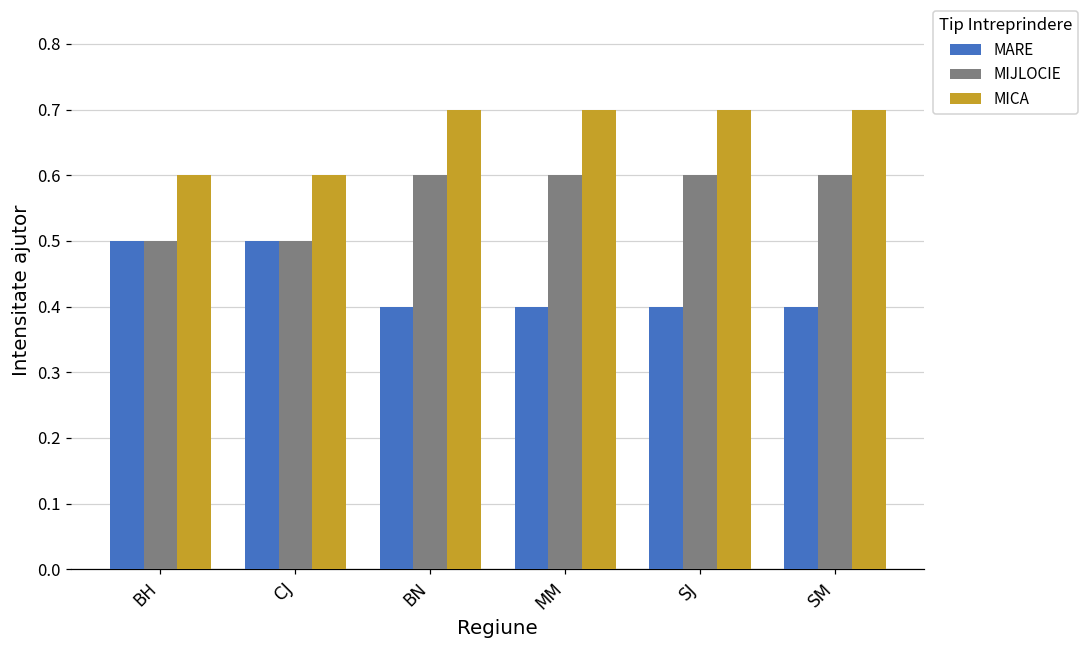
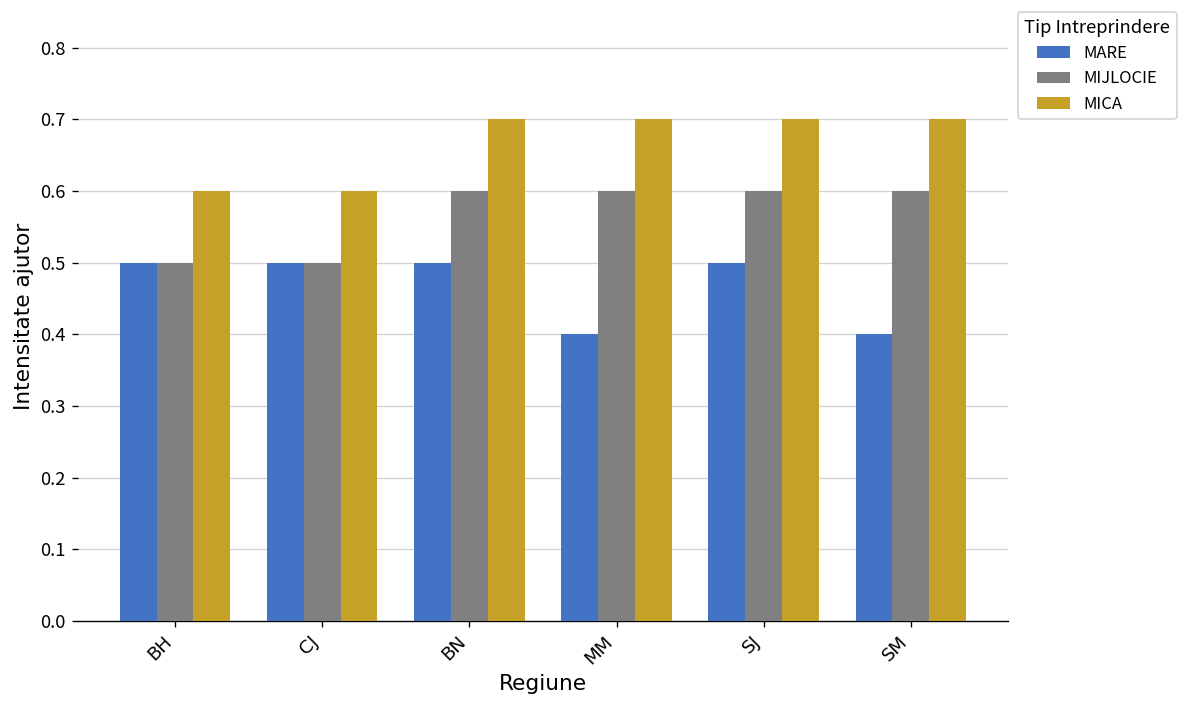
MARE, BN: 0.4 -> 0.5
MARE, SJ: 0.4 -> 0.5
